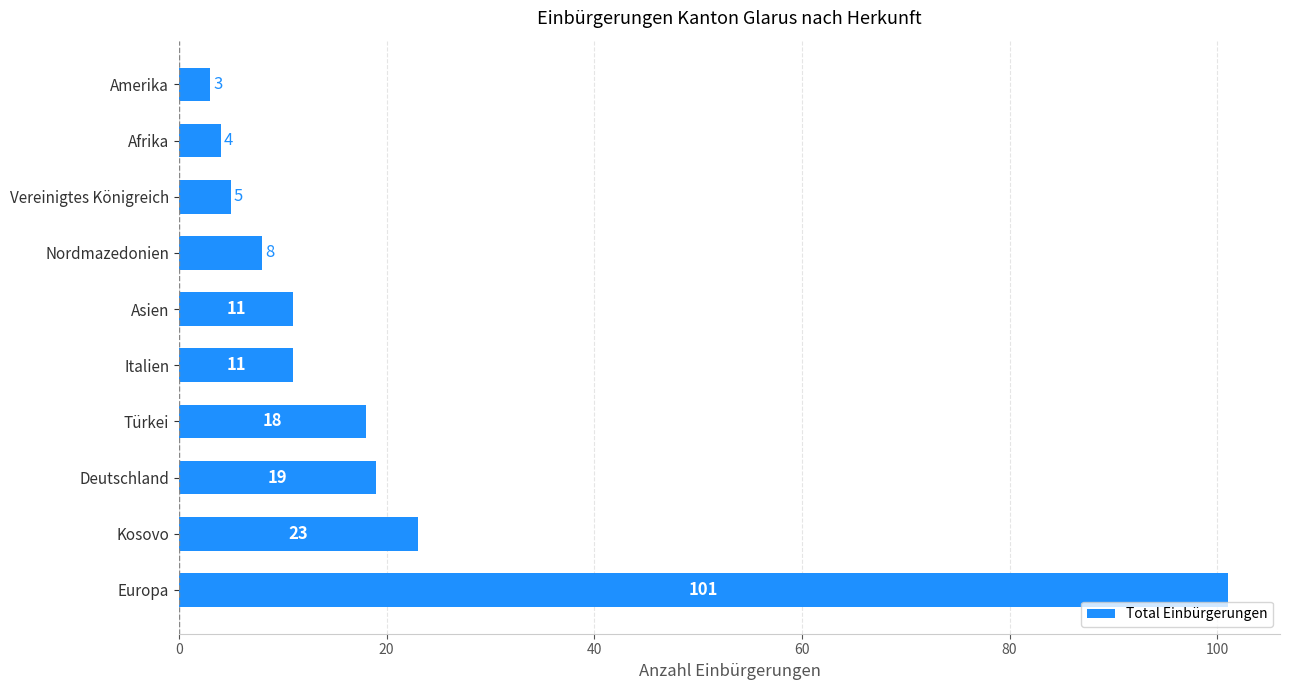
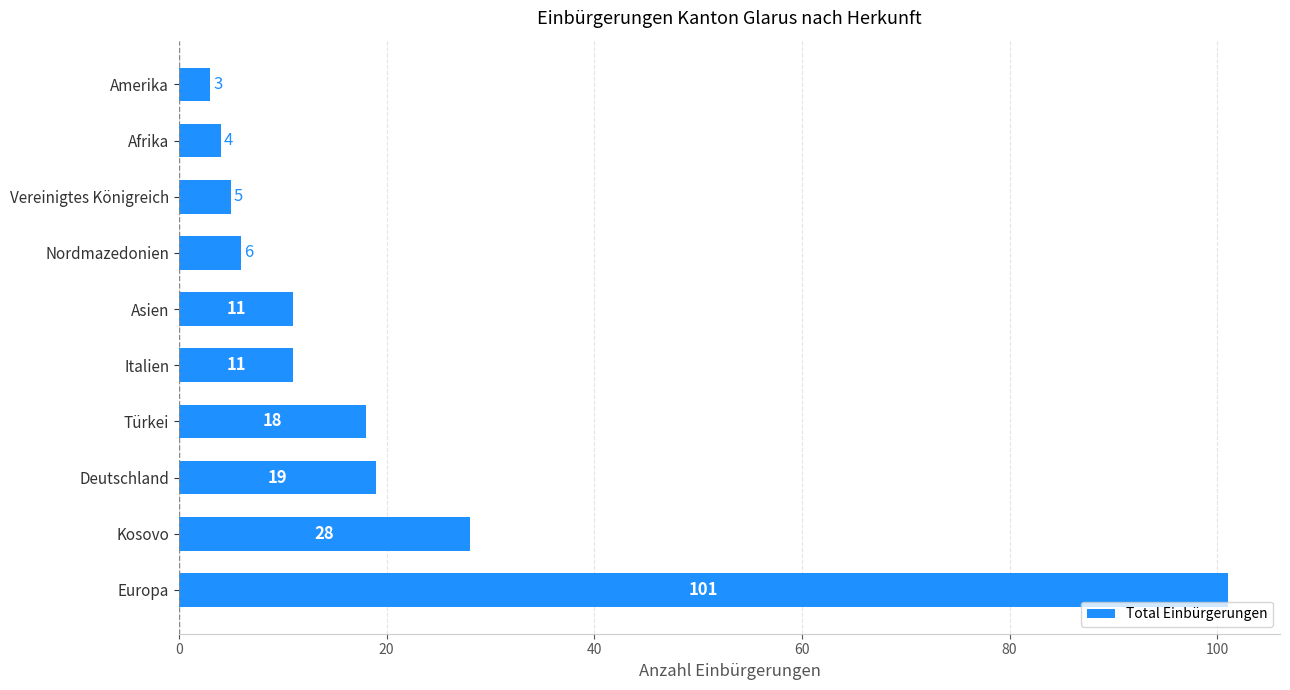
Nordmazedonien: 8 -> 6
Kosovo: 23 -> 28
